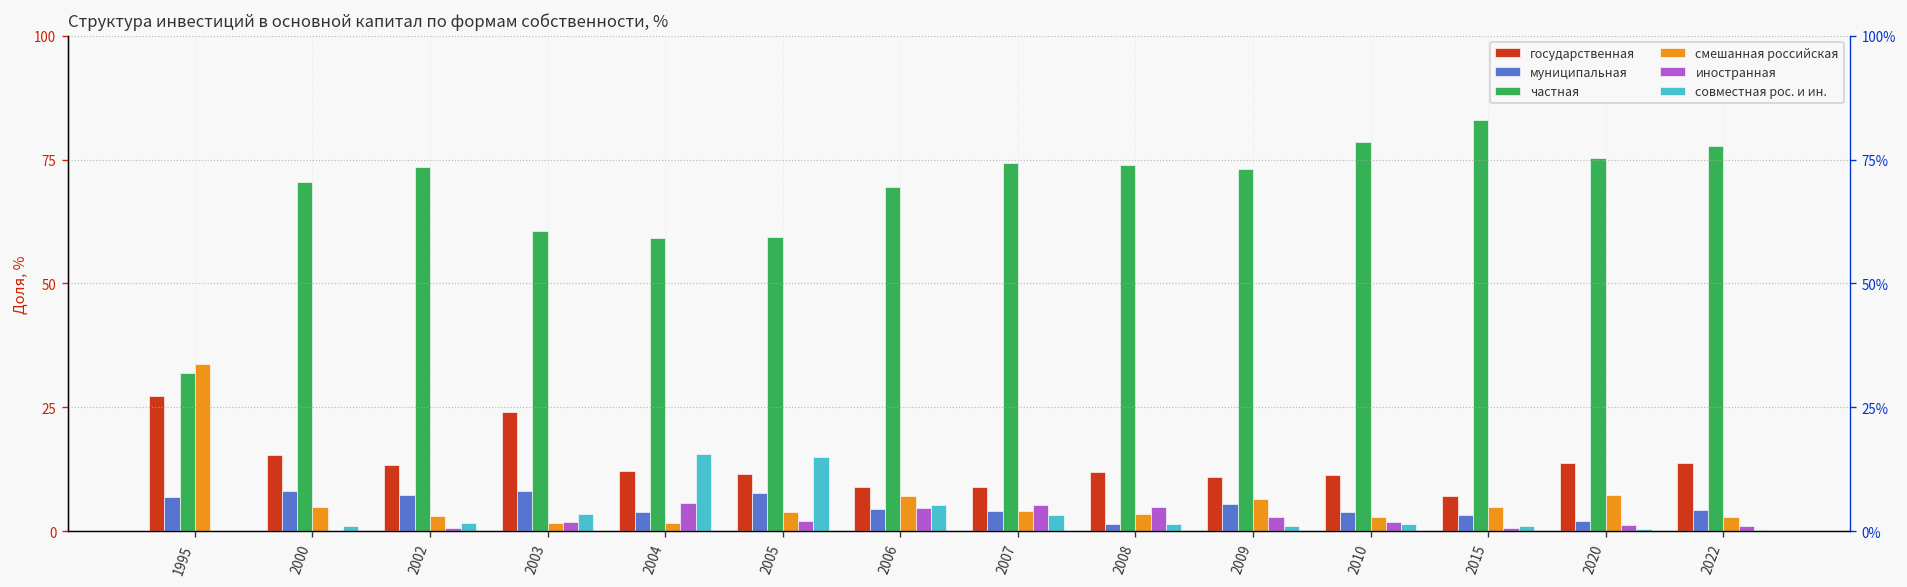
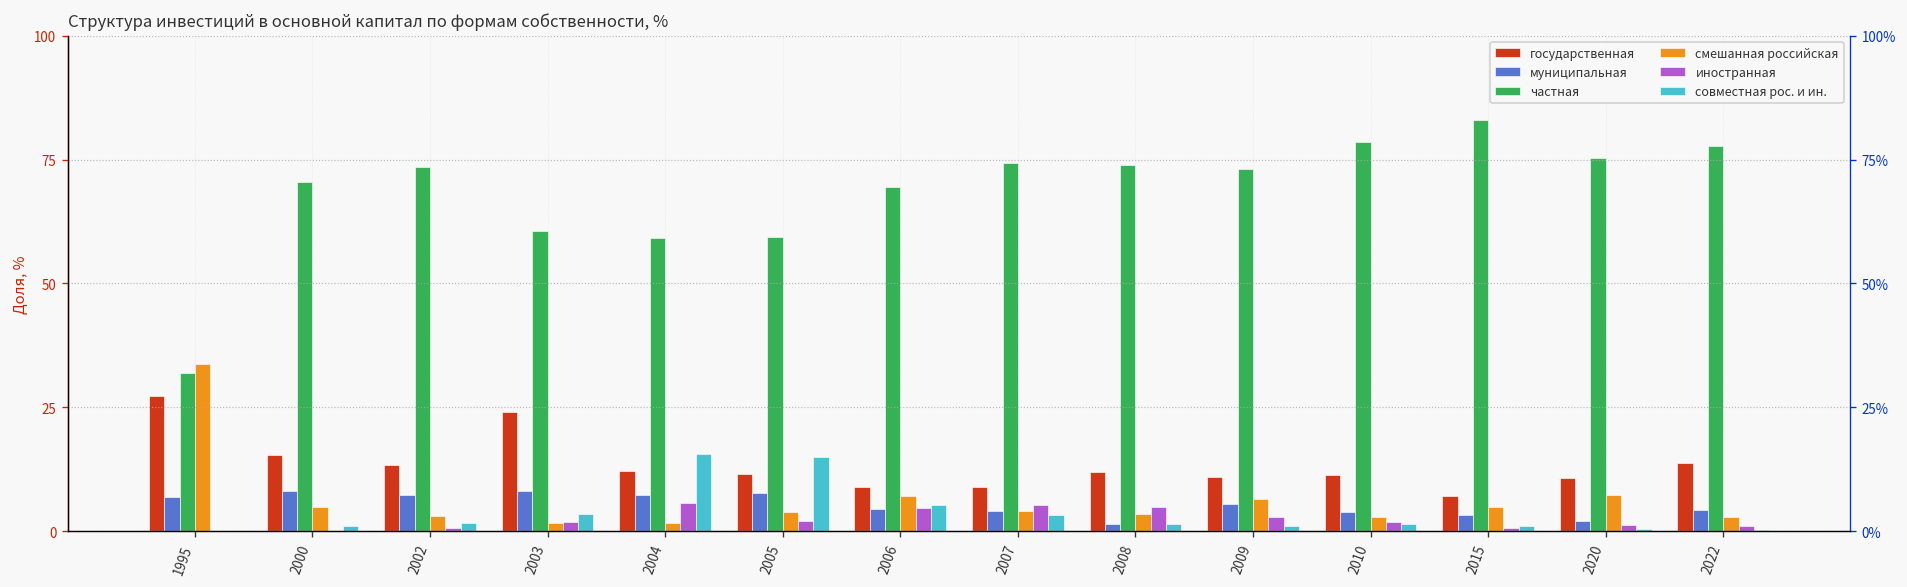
муниципальная, 2004: 4 -> 7
государственная, 2020: 14 -> 11
